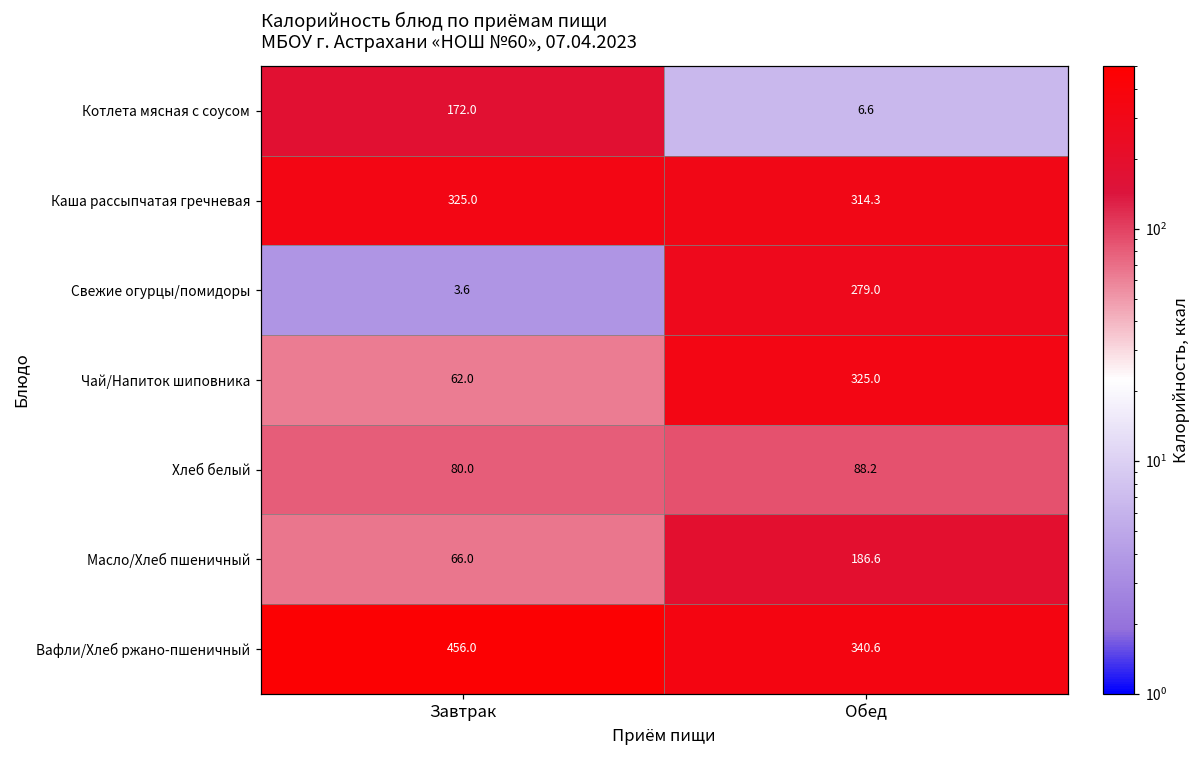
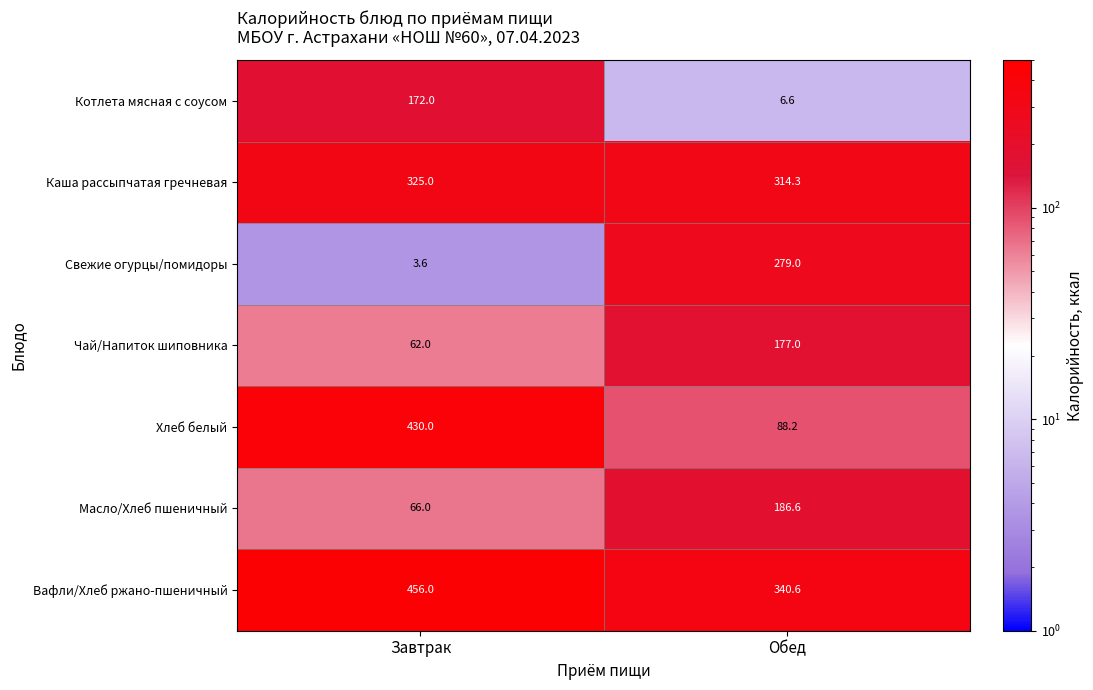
Чай/Напиток шиповника, Обед: 325.0 -> 177.0
Хлеб белый, Завтрак: 80.0 -> 430.0
